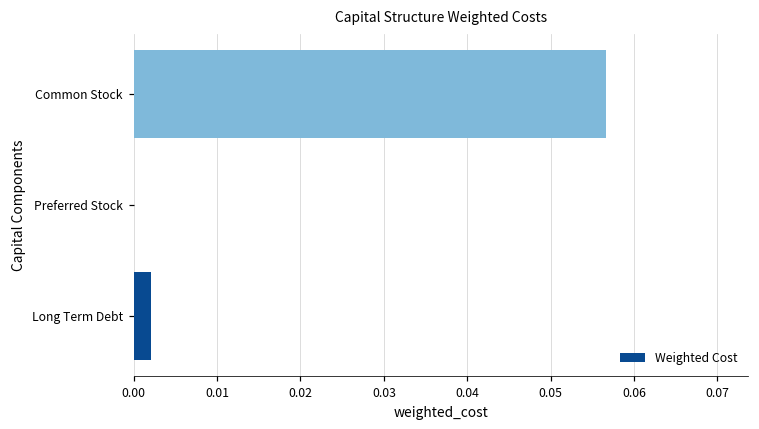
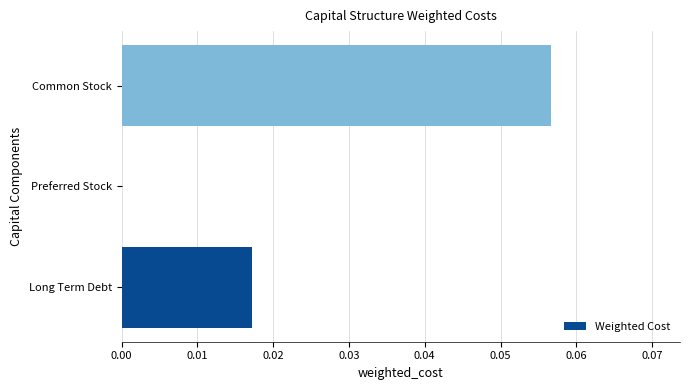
Long Term Debt: 0.002 -> 0.017
